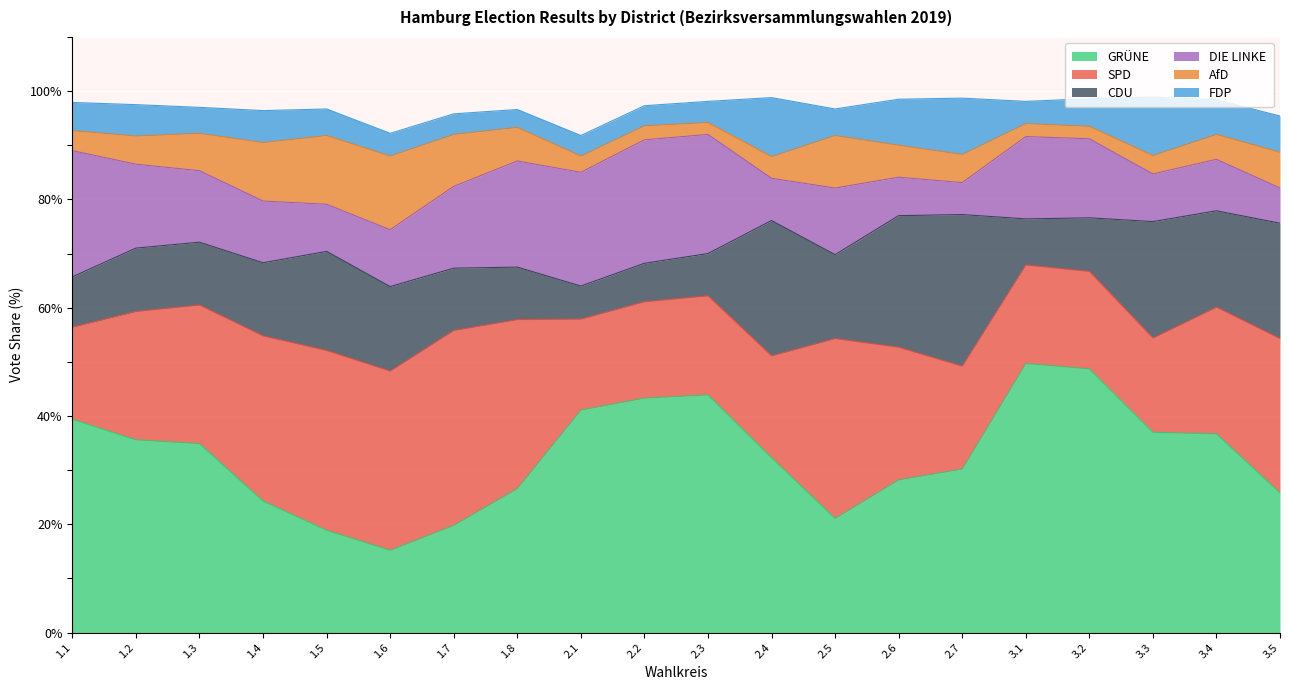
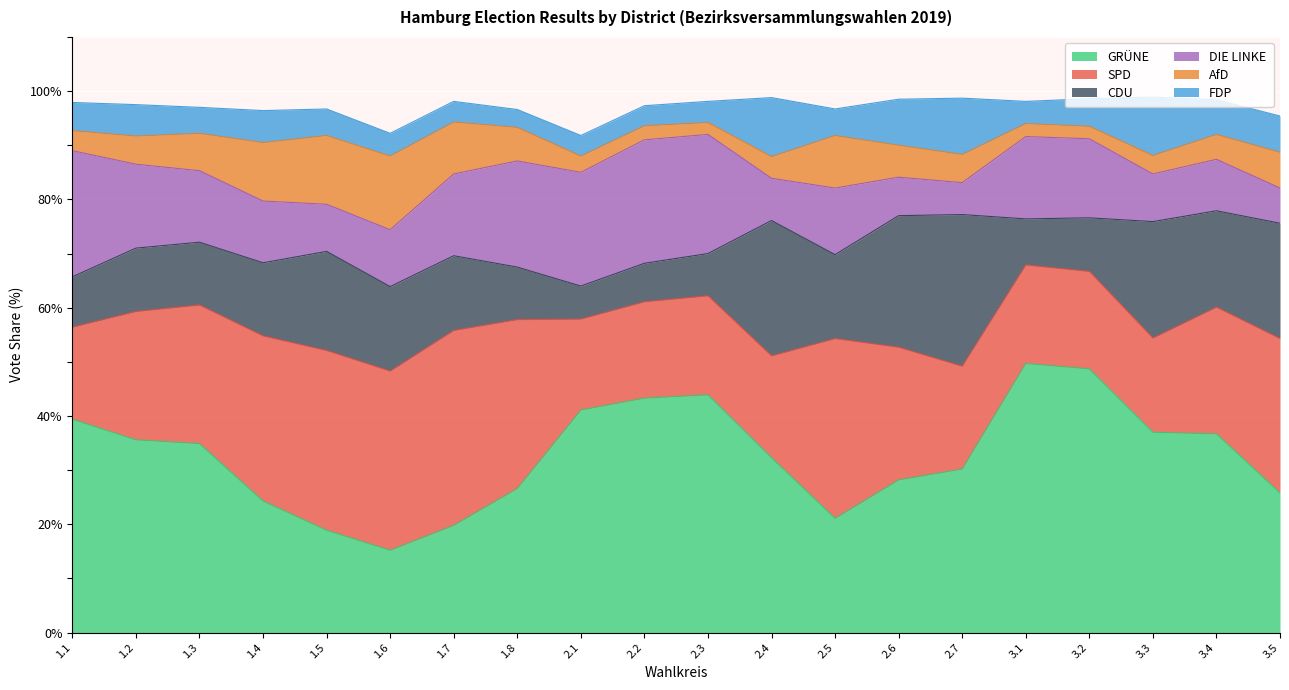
CDU, 1.7: 12% -> 14%
